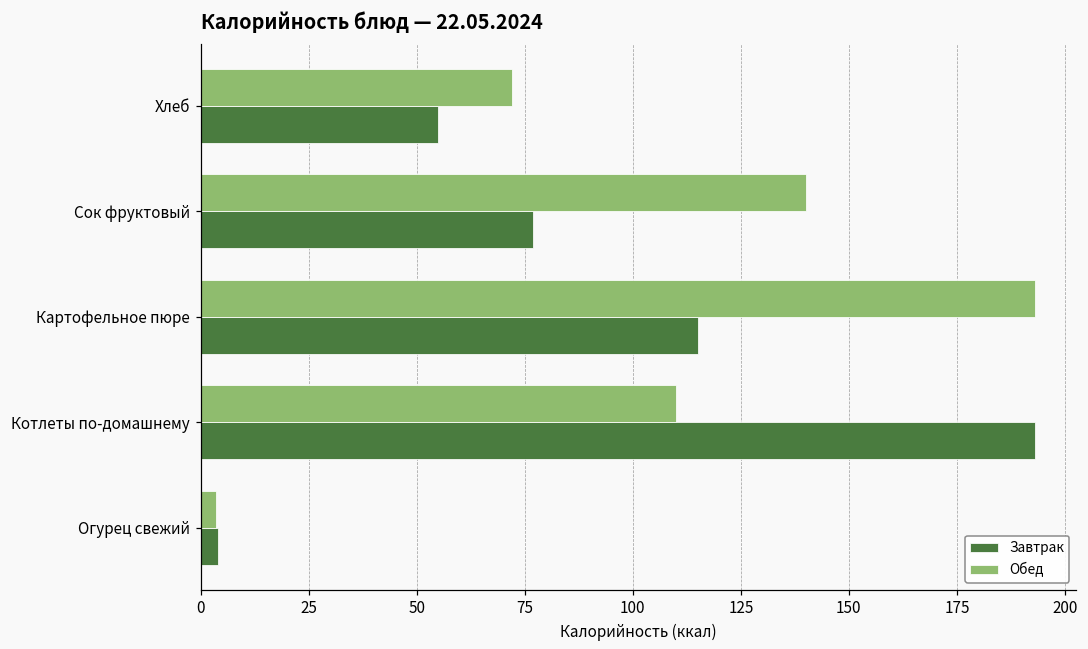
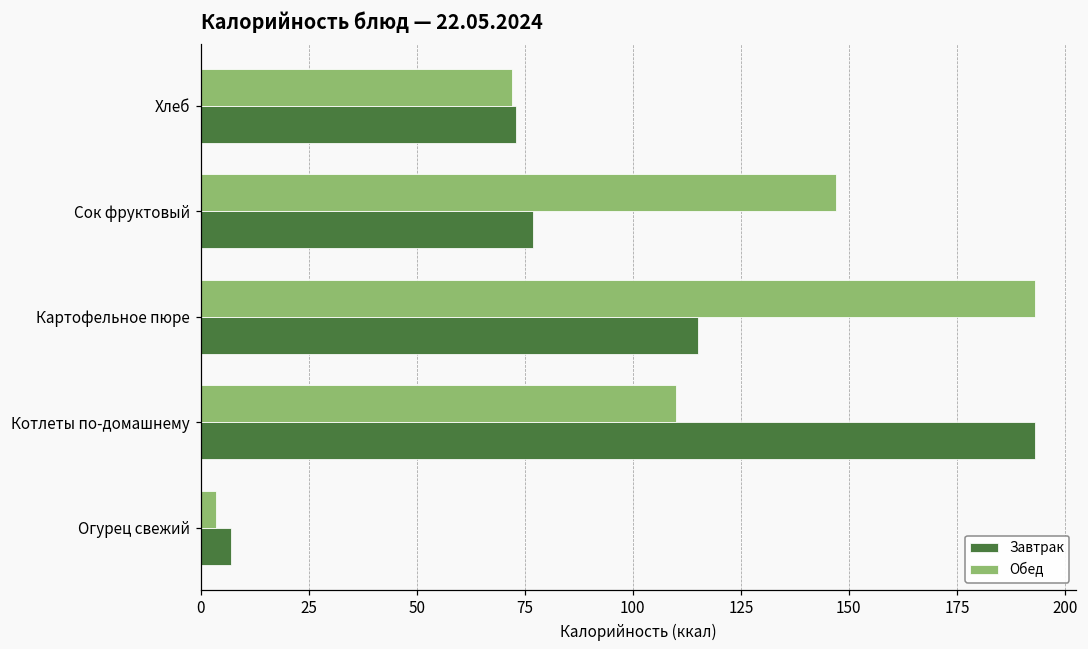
Завтрак, Хлеб: 55 -> 73
Обед, Сок фруктовый: 140 -> 147
Завтрак, Огурец свежий: 4 -> 7
